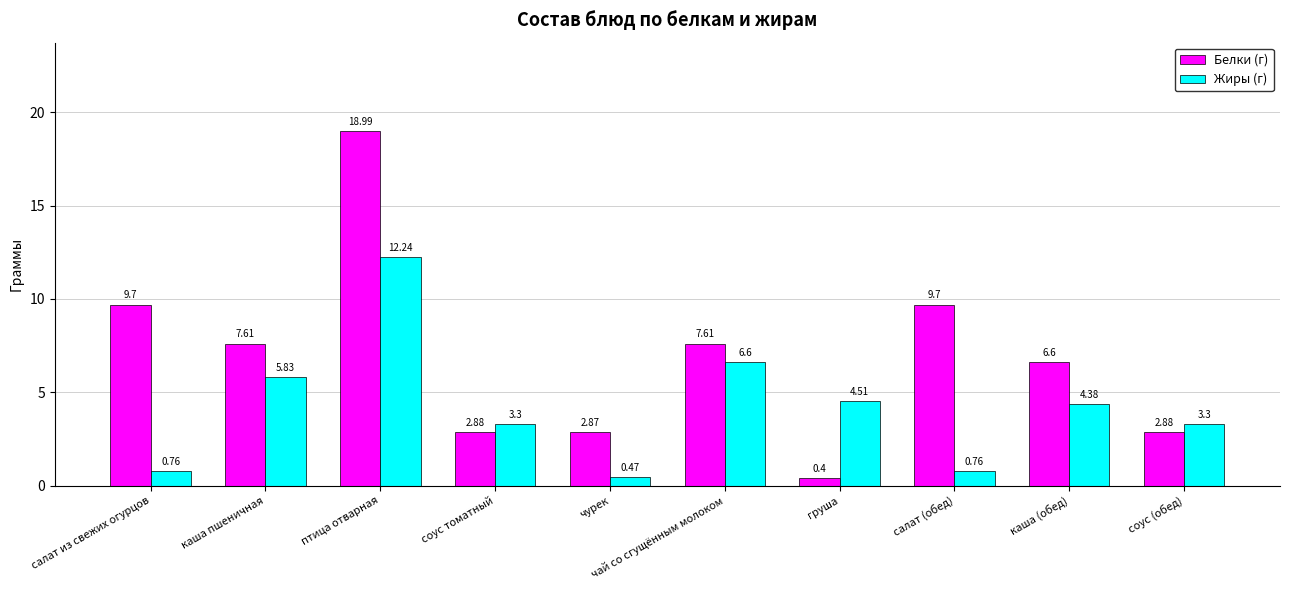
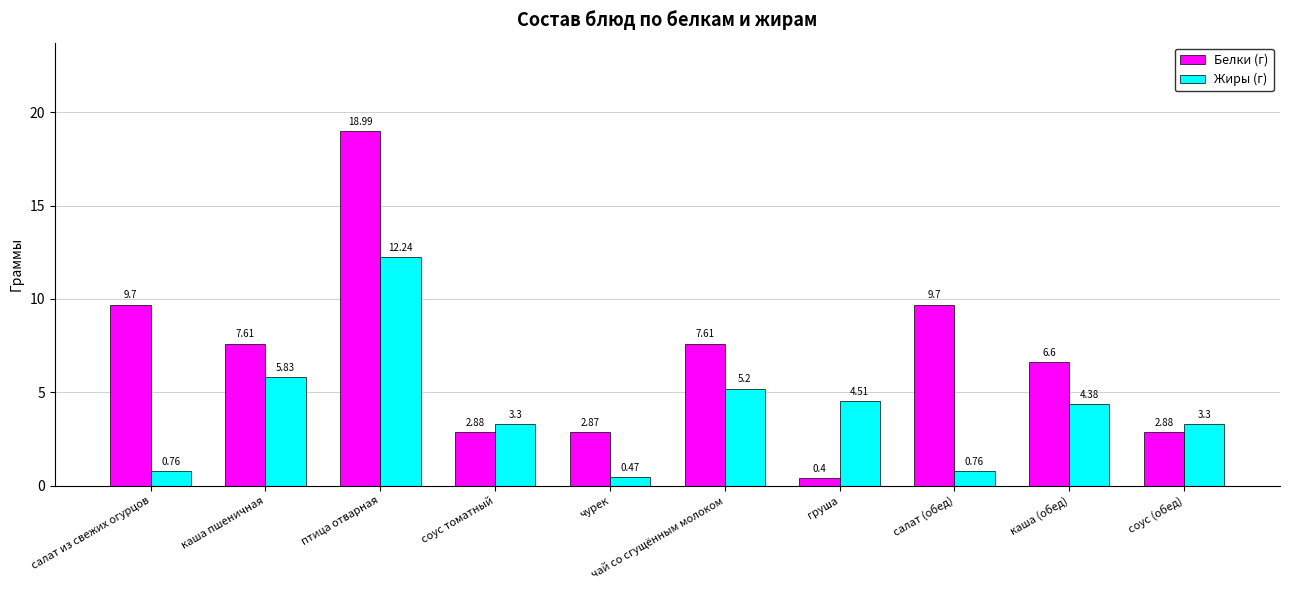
Жиры (г), чай со сгущённым молоком: 6.6 -> 5.2
